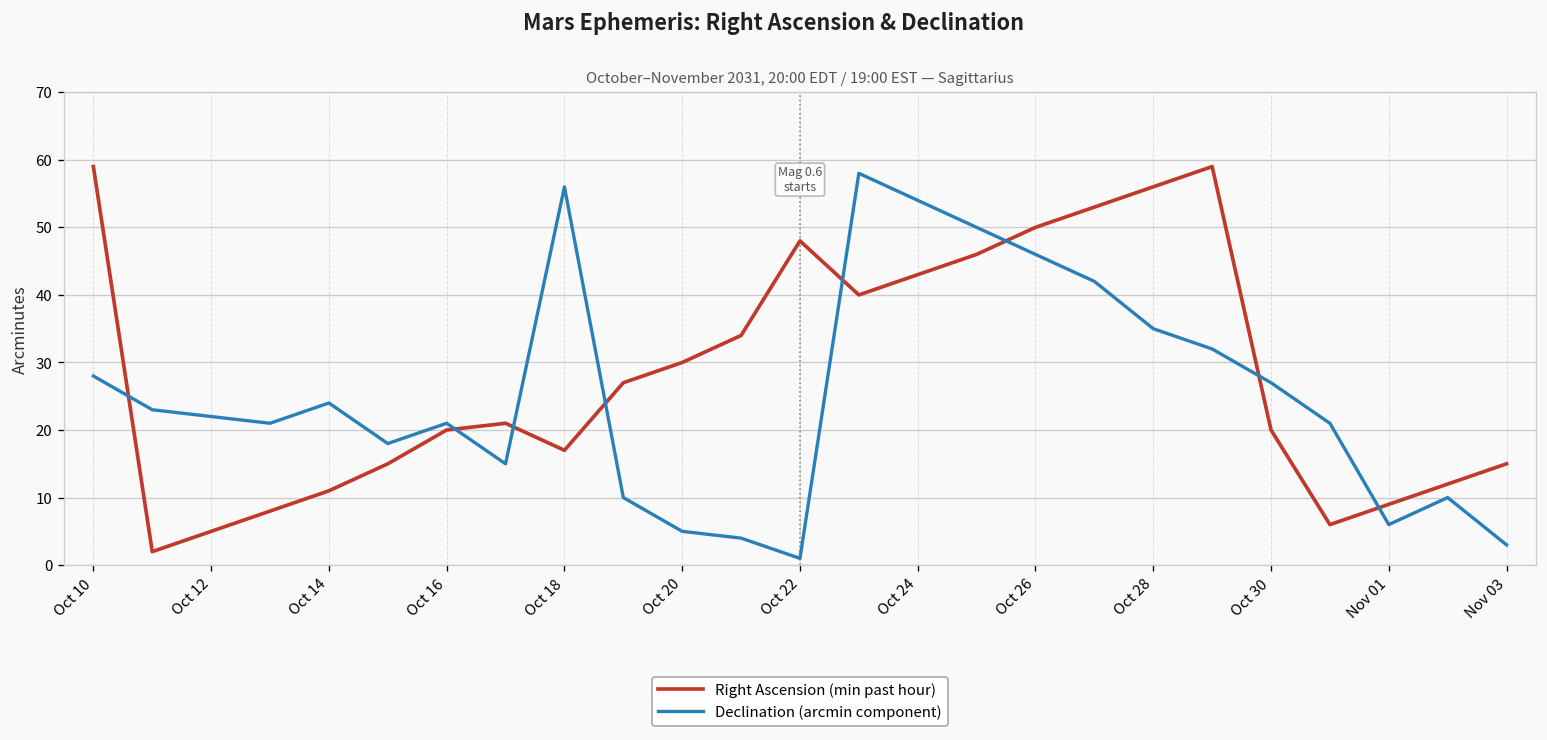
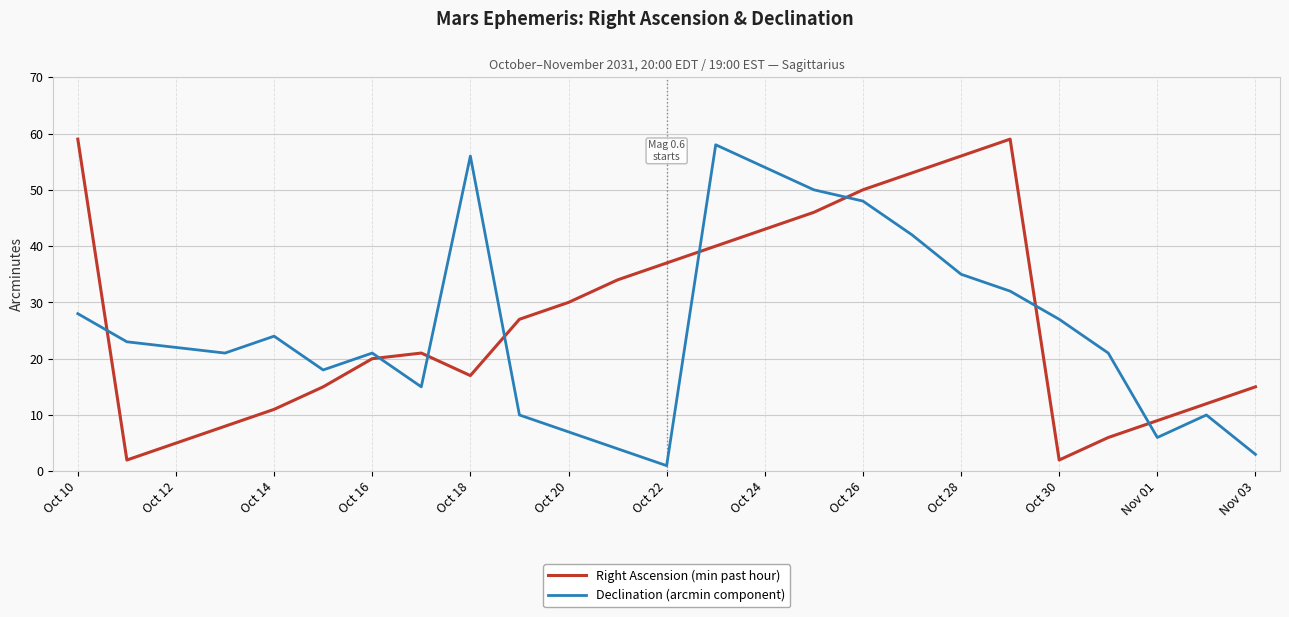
Declination (arcmin component), Oct 20: 5 -> 7
Right Ascension (min past hour), Oct 22: 48 -> 37
Declination (arcmin component), Oct 26: 46 -> 48
Right Ascension (min past hour), Oct 30: 20 -> 2
